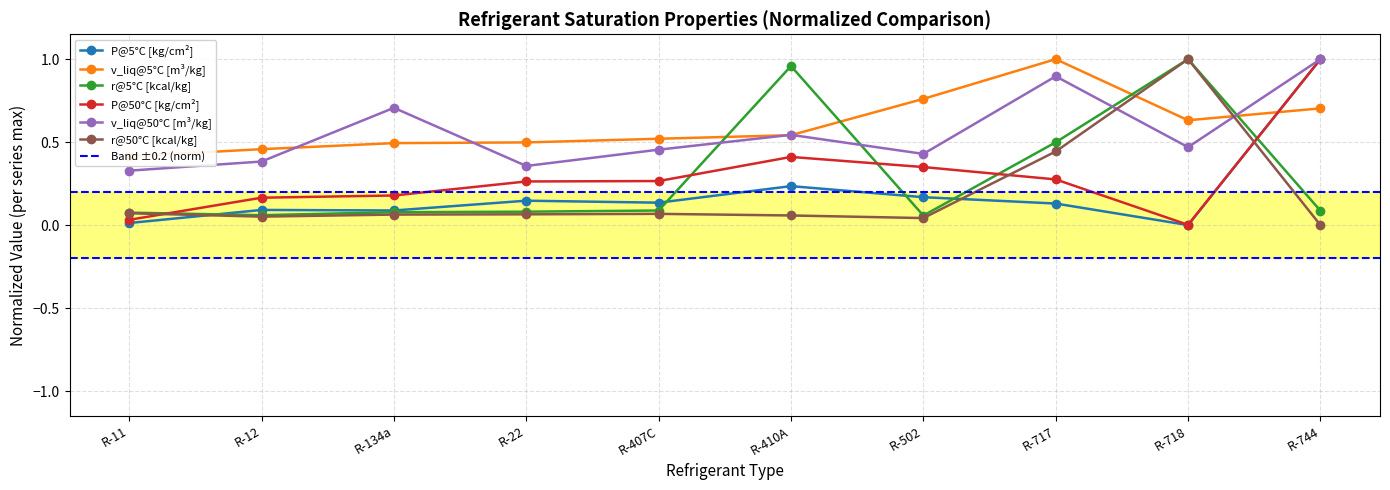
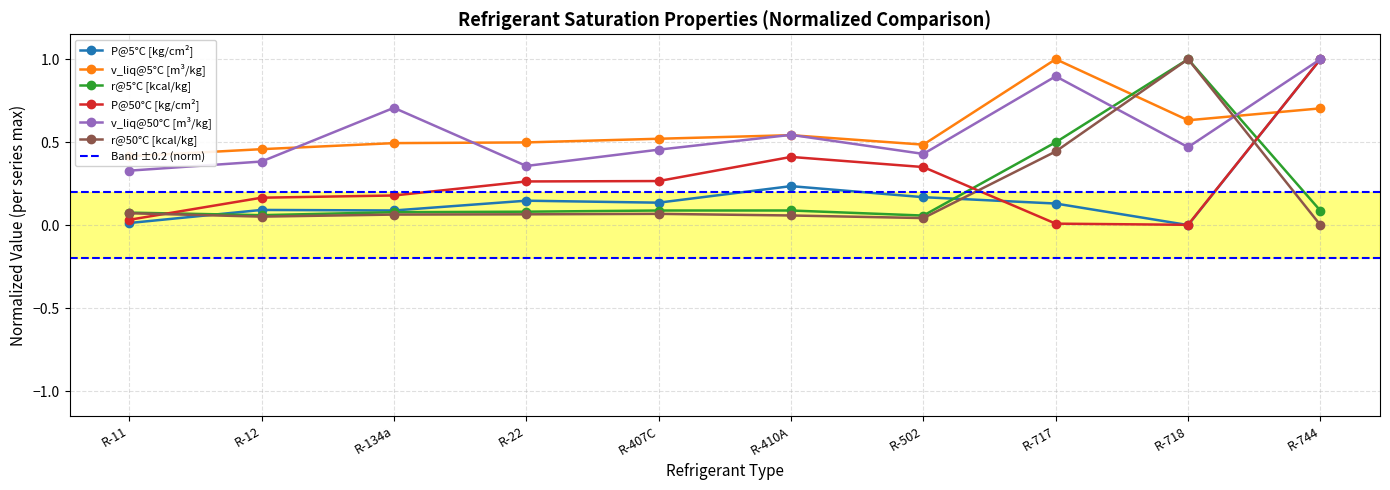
r@5°C [kcal/kg], R-410A: 0.96 -> 0.09
v_liq@5°C [m³/kg], R-502: 0.76 -> 0.48
P@50°C [kg/cm²], R-717: 0.28 -> 0.01
